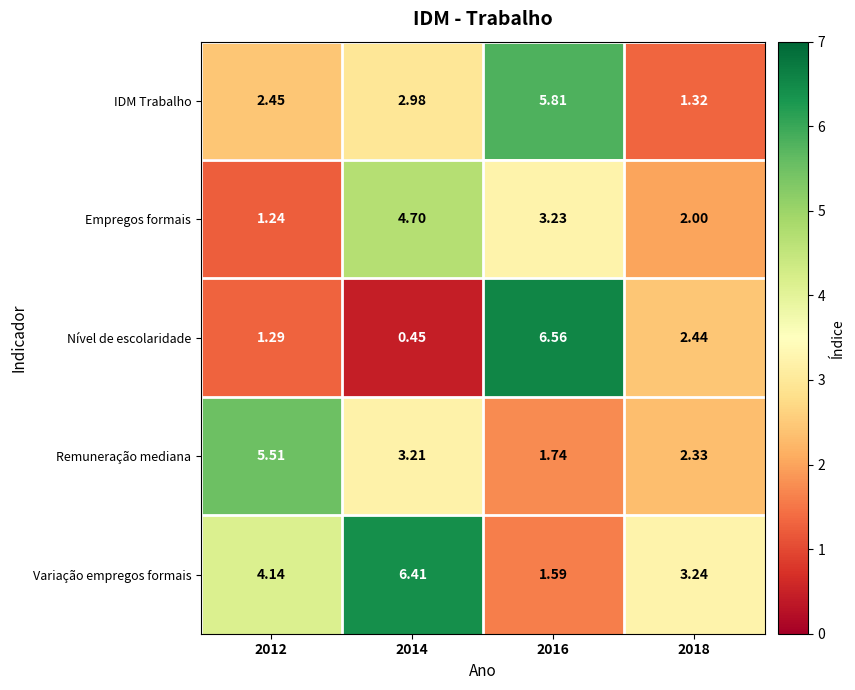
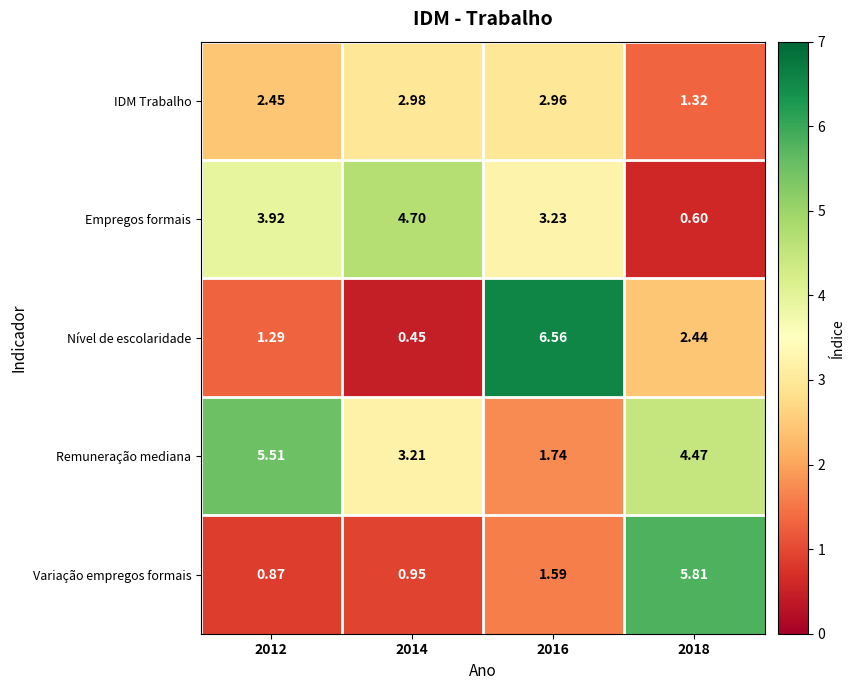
IDM Trabalho, 2016: 5.81 -> 2.96
Empregos formais, 2012: 1.24 -> 3.92
Empregos formais, 2018: 2.00 -> 0.60
Remuneração mediana, 2018: 2.33 -> 4.47
Variação empregos formais, 2012: 4.14 -> 0.87
Variação empregos formais, 2014: 6.41 -> 0.95
Variação empregos formais, 2018: 3.24 -> 5.81
